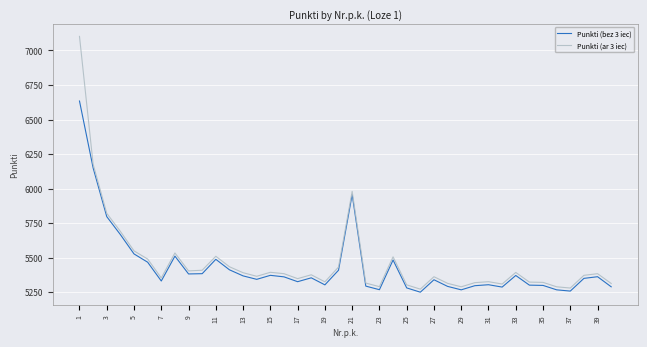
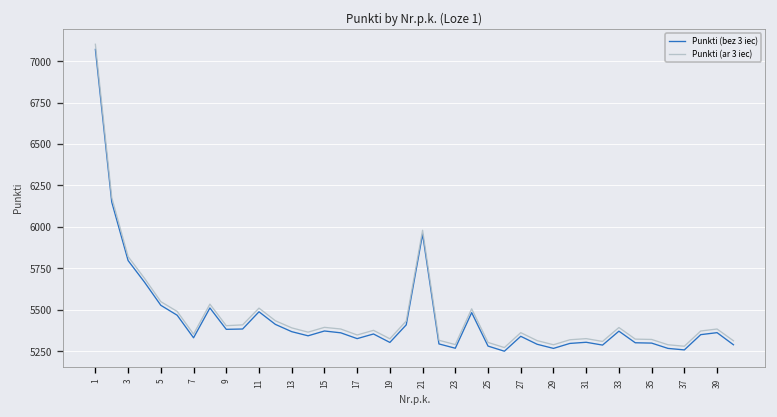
Punkti (bez 3 iec), 1: 6630 -> 7070
